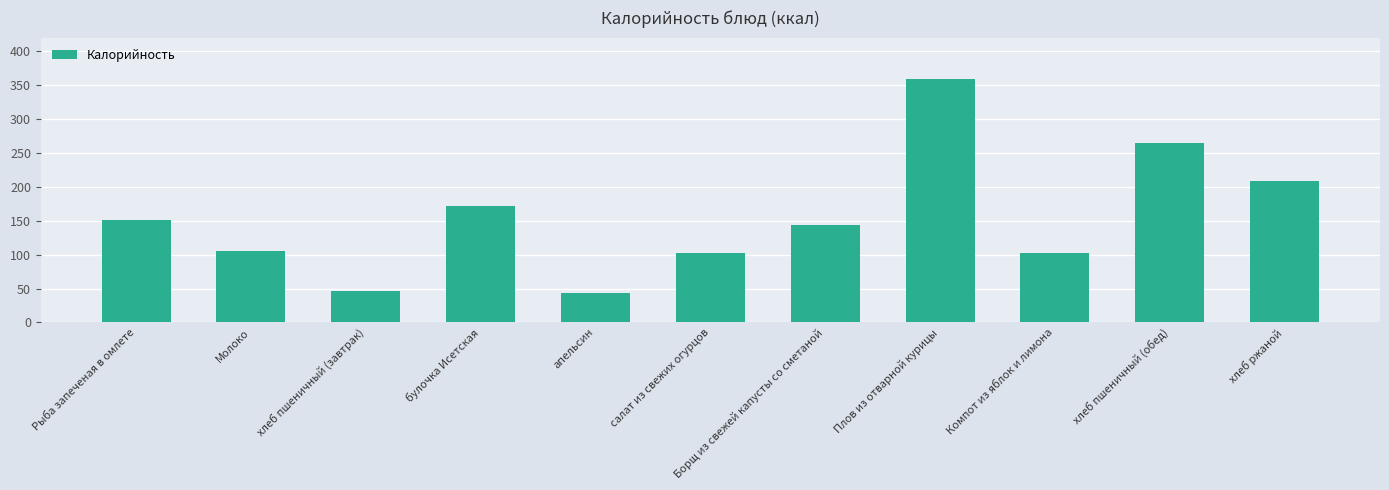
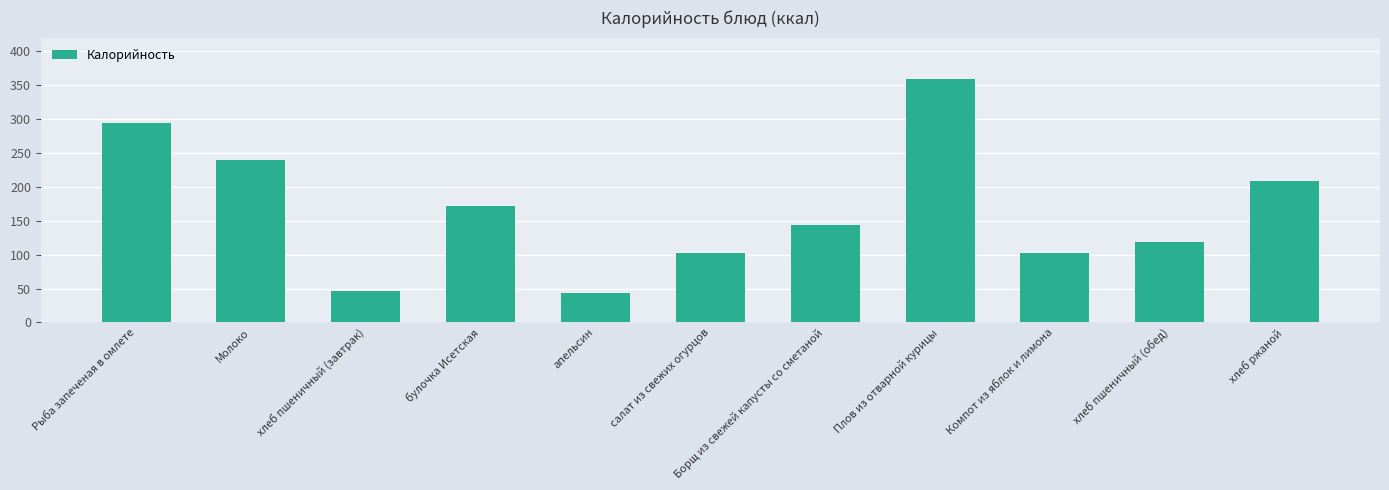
Рыба запеченая в омлете: 150 -> 290
Молоко: 110 -> 240
хлеб пшеничный (обед): 270 -> 120
